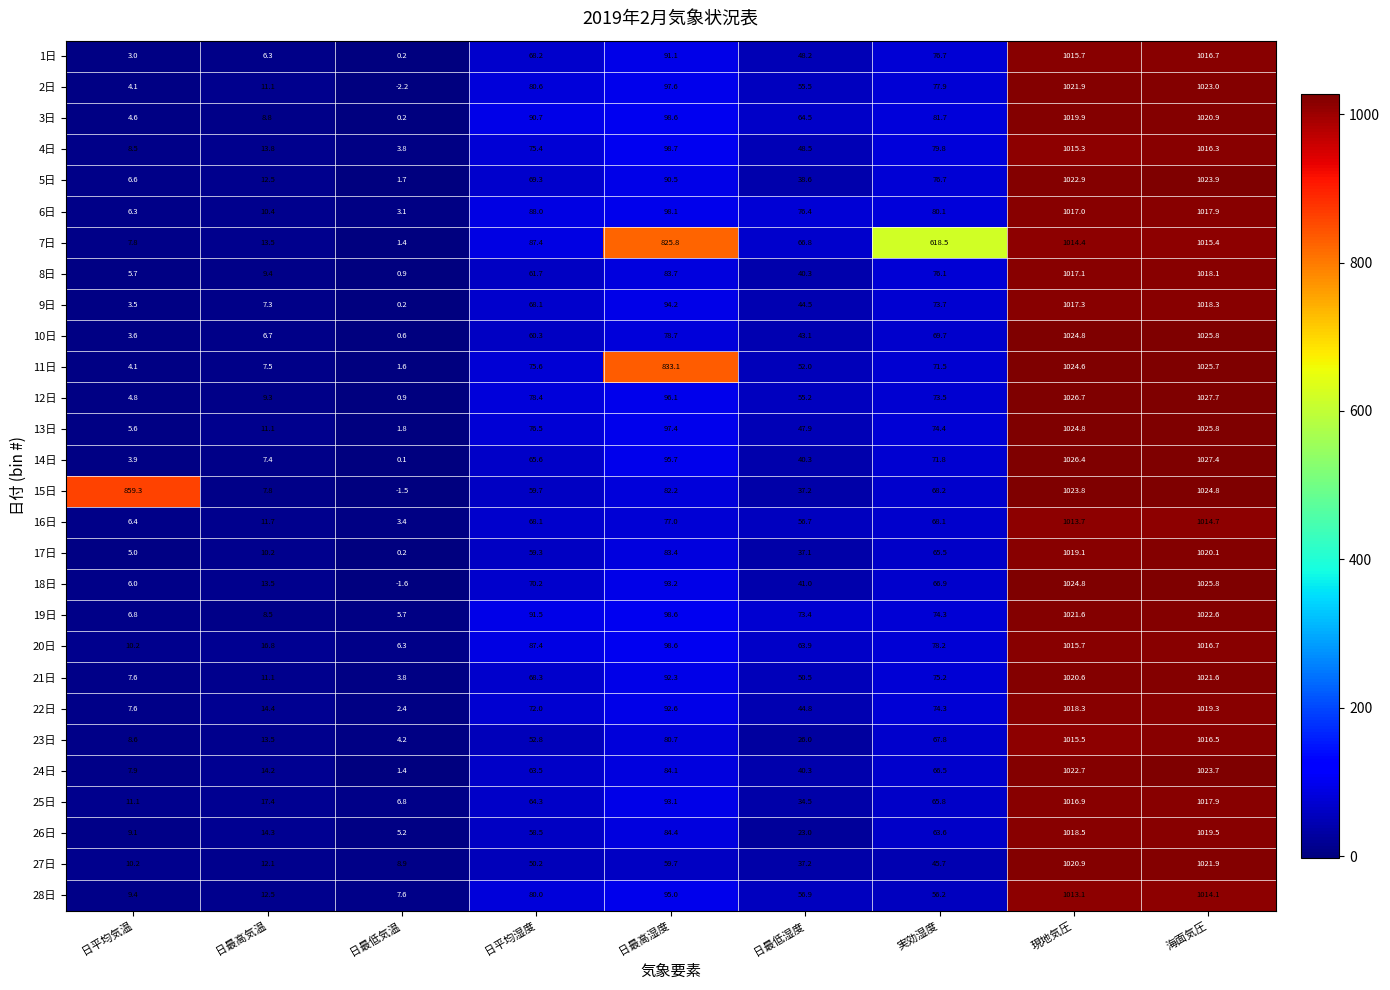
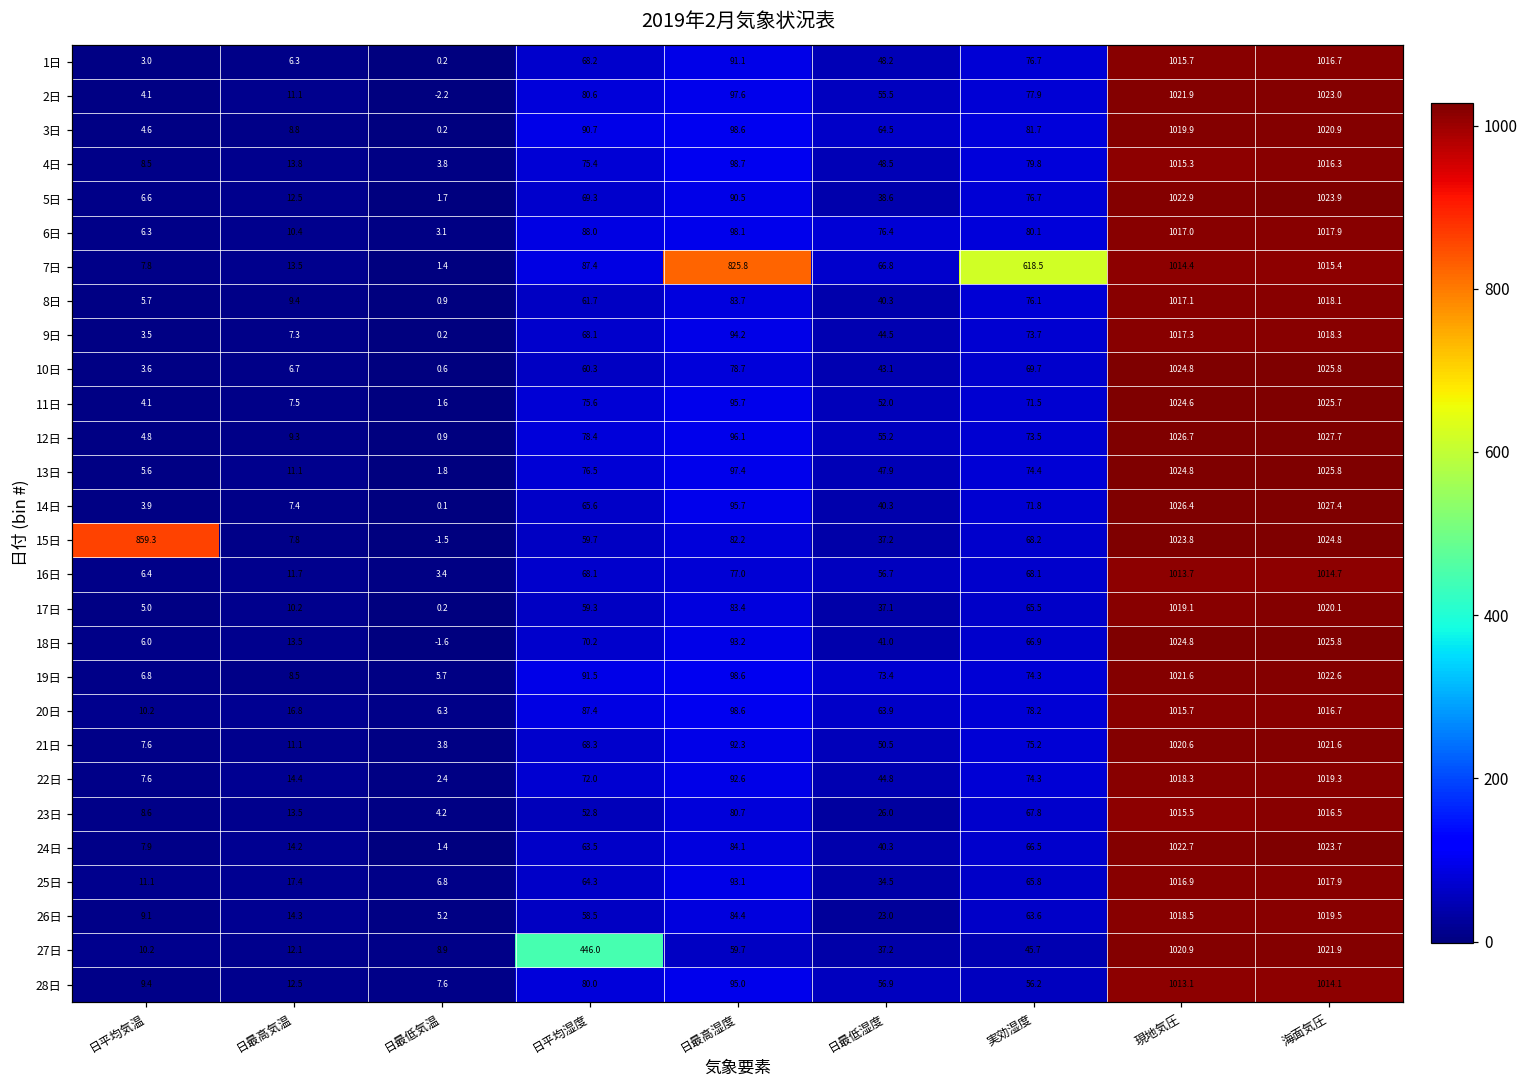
11日, 日最高湿度: 833.1 -> 95.7
27日, 日平均湿度: 50.2 -> 446.0
